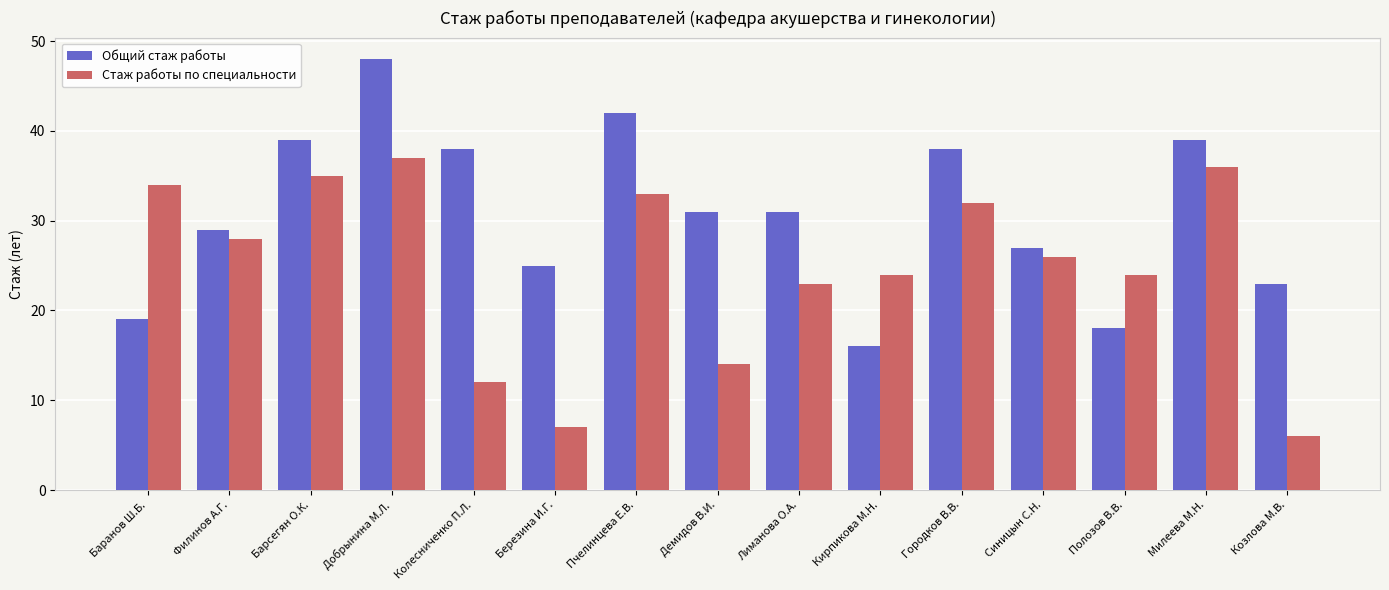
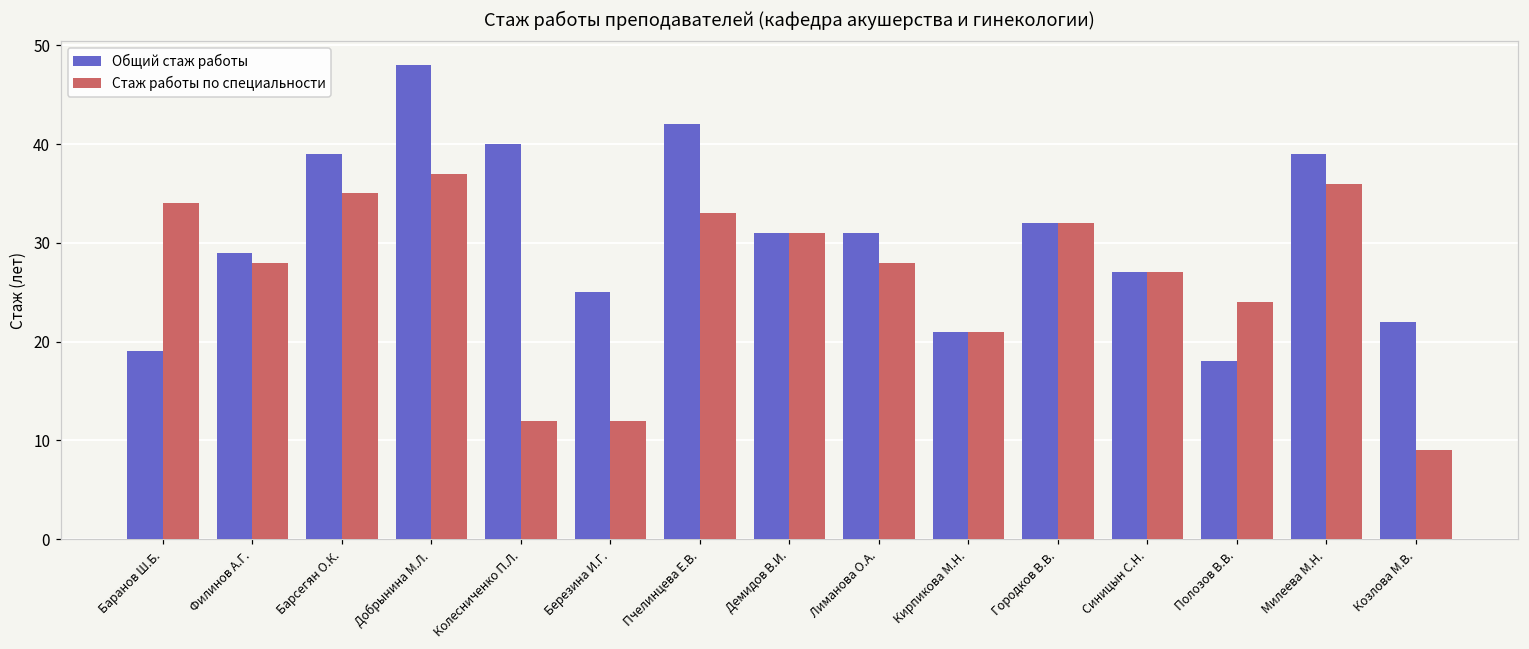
Общий стаж работы, Колесниченко П.Л.: 38 -> 40
Стаж работы по специальности, Березина И.Г.: 7 -> 12
Стаж работы по специальности, Демидов В.И.: 14 -> 31
Стаж работы по специальности, Лиманова О.А.: 23 -> 28
Общий стаж работы, Кирпикова М.Н.: 16 -> 21
Стаж работы по специальности, Кирпикова М.Н.: 24 -> 21
Общий стаж работы, Городков В.В.: 38 -> 32
Стаж работы по специальности, Синицын С.Н.: 26 -> 27
Общий стаж работы, Козлова М.В.: 23 -> 22
Стаж работы по специальности, Козлова М.В.: 6 -> 9
